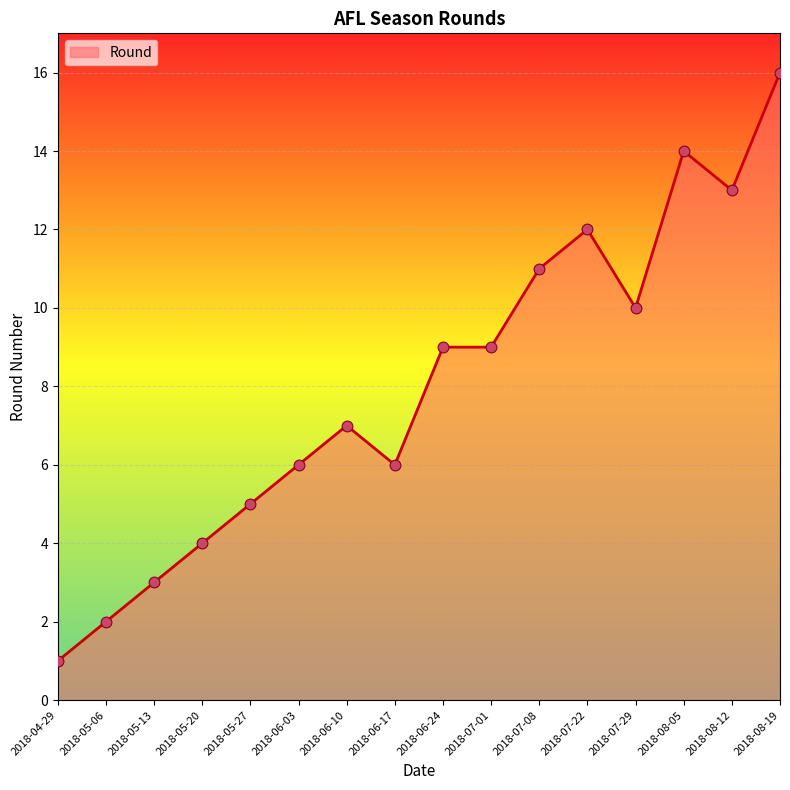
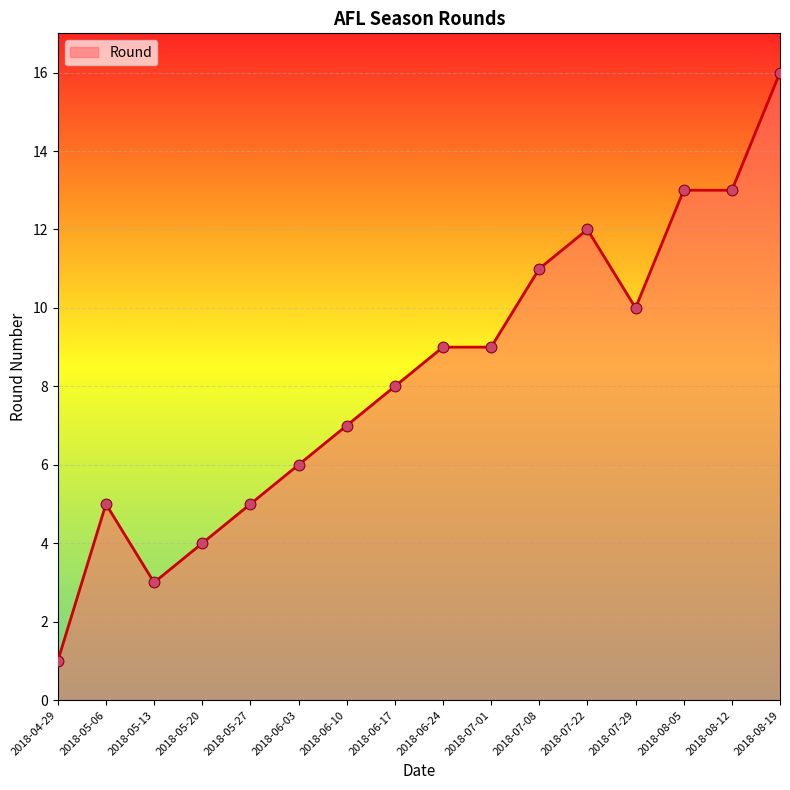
2018-05-06: 2 -> 5
2018-06-17: 6 -> 8
2018-08-05: 14 -> 13
